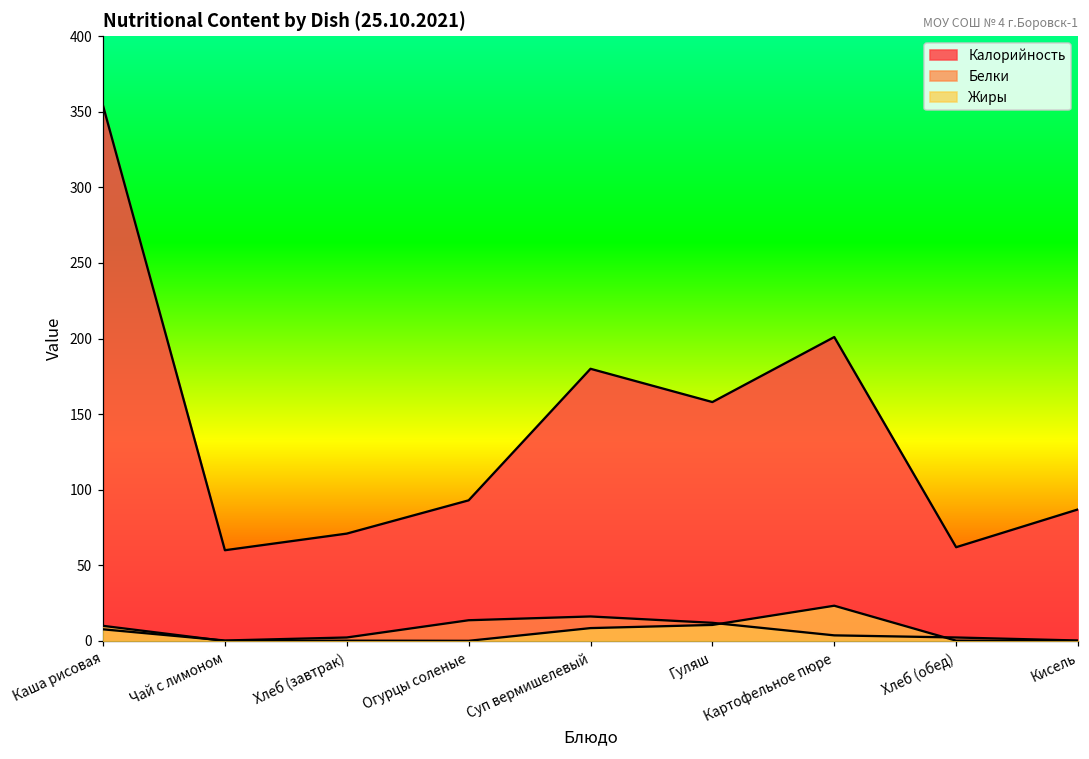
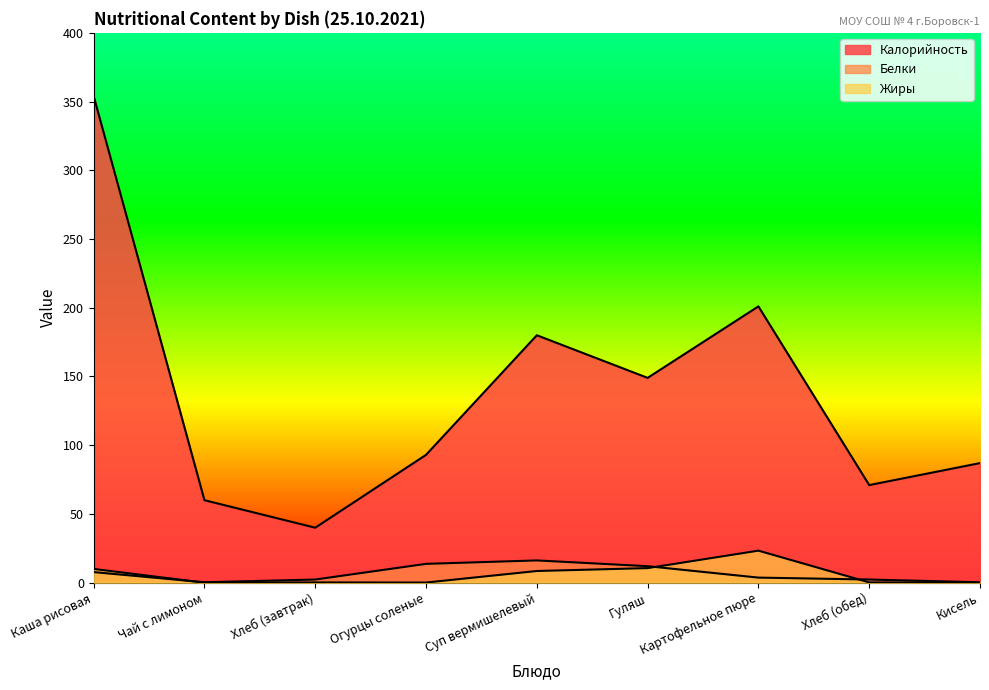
Калорийность, Хлеб (завтрак): 71 -> 40
Калорийность, Гуляш: 158 -> 149
Калорийность, Хлеб (обед): 62 -> 71
